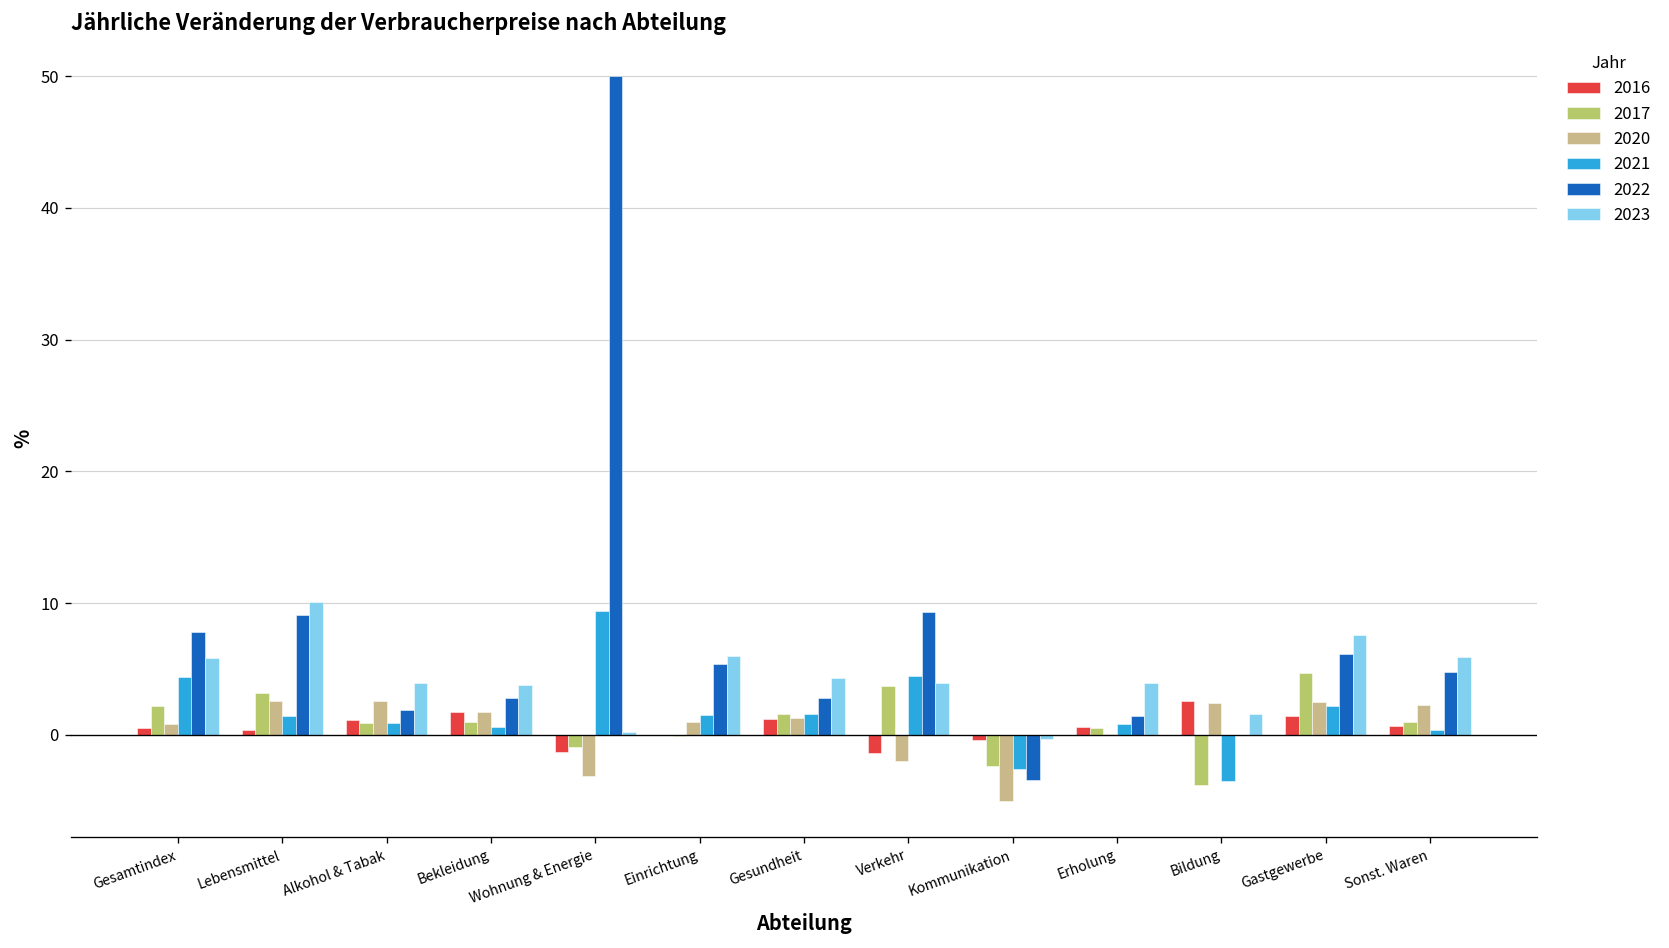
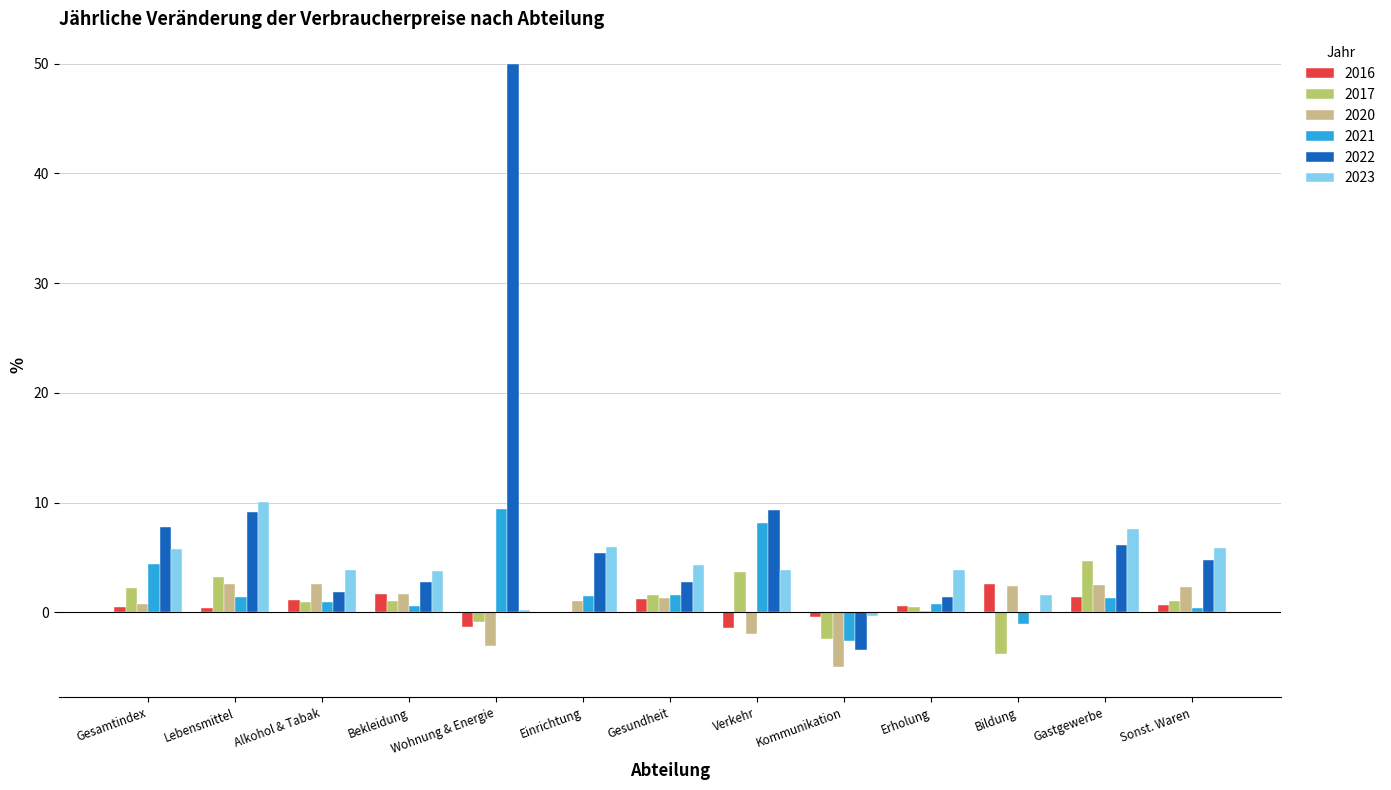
2021, Verkehr: 4.5 -> 8.1
2021, Bildung: -3.5 -> -1.1
2021, Gastgewerbe: 2.2 -> 1.3
